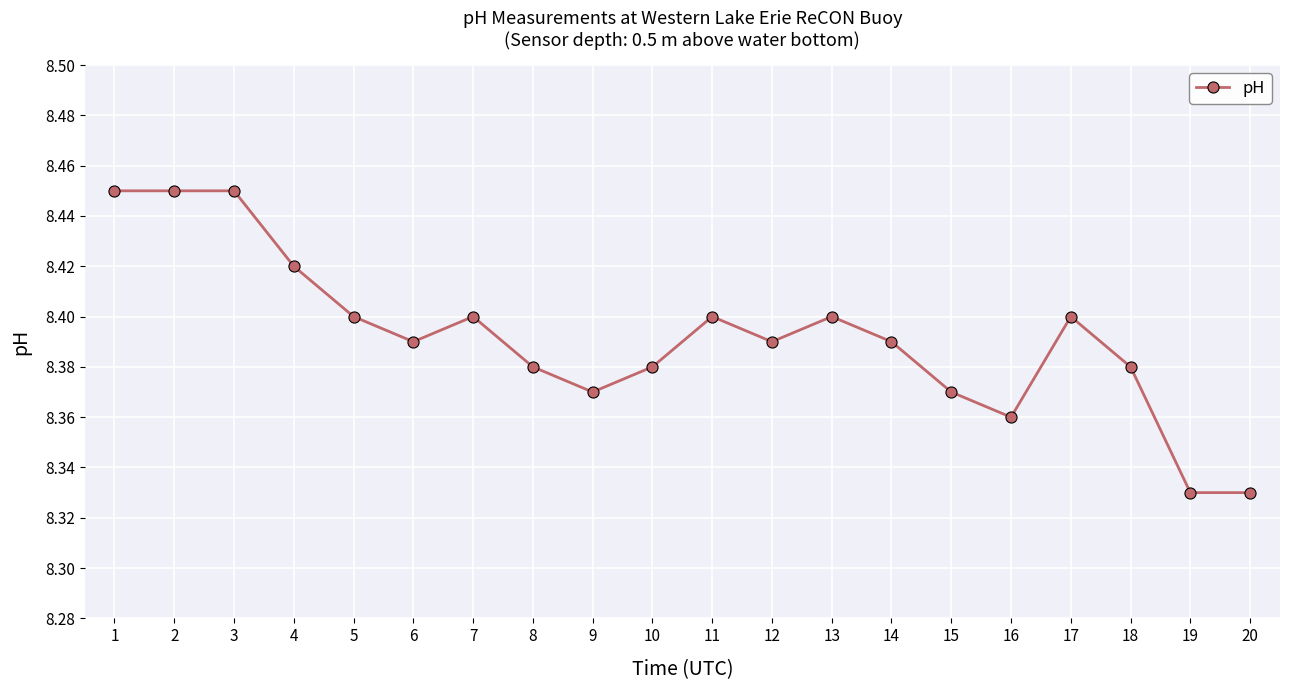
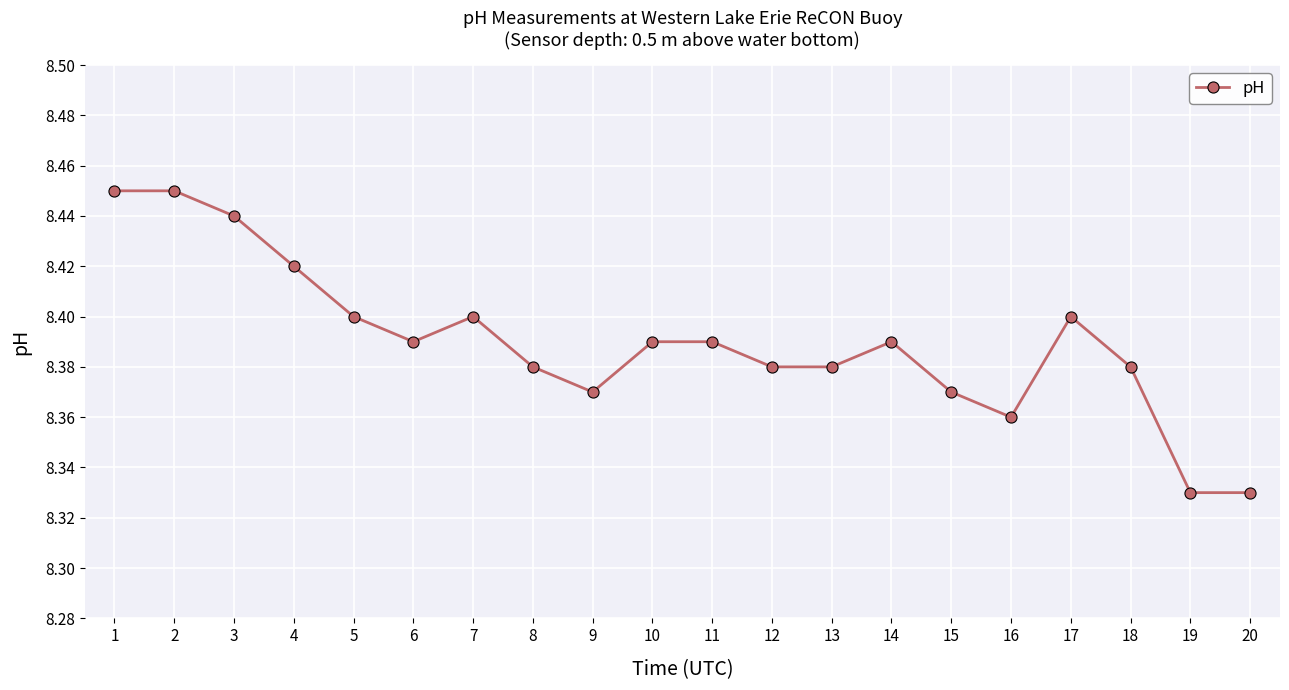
3: 8.45 -> 8.44
10: 8.38 -> 8.39
11: 8.40 -> 8.39
12: 8.39 -> 8.38
13: 8.40 -> 8.38
